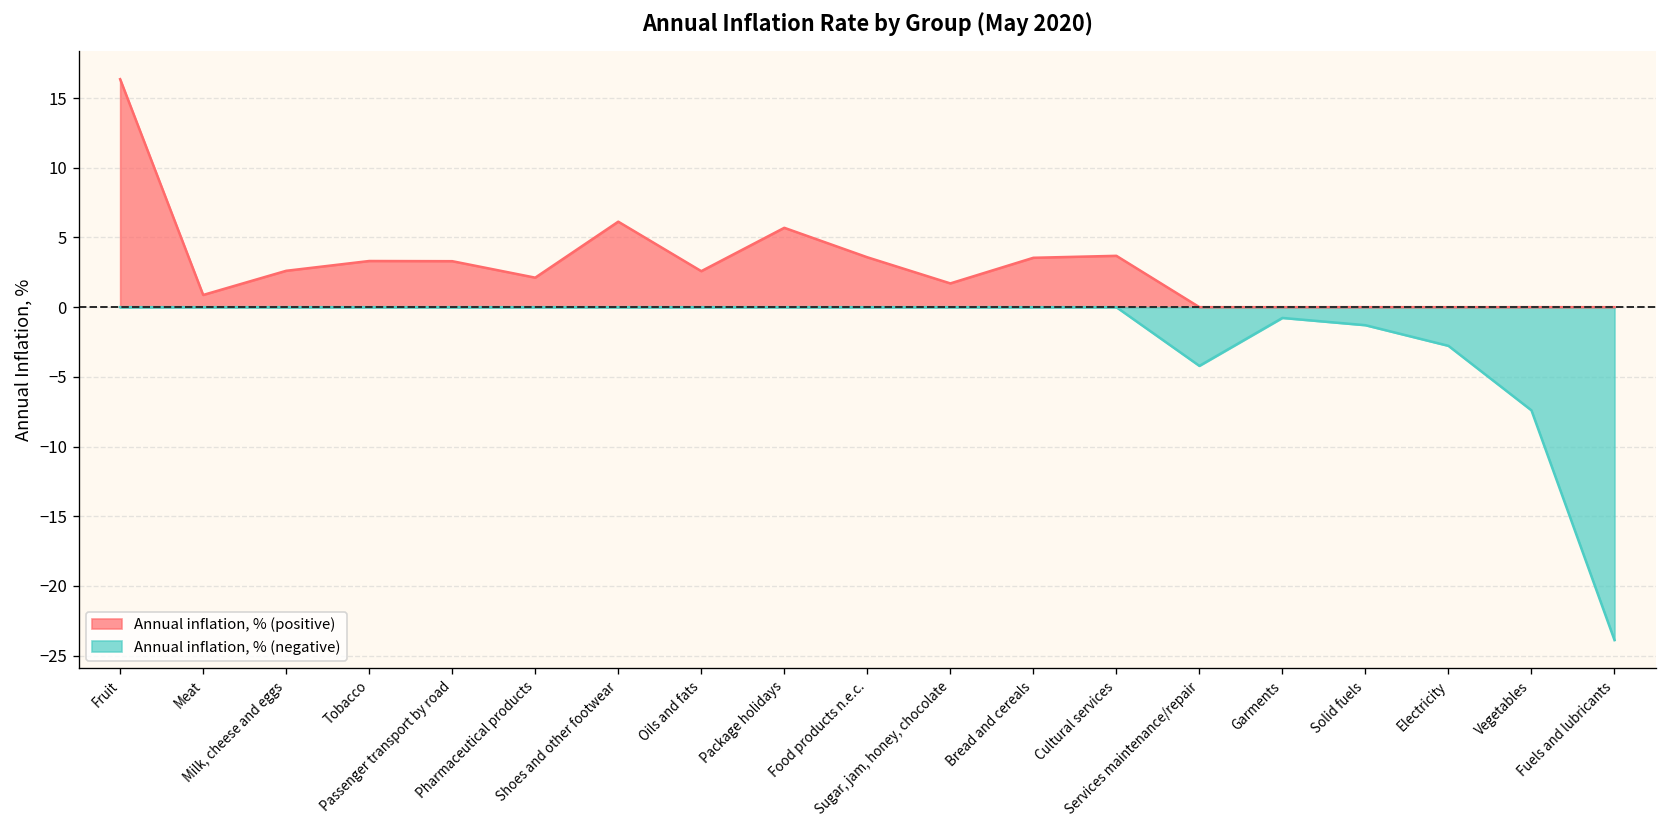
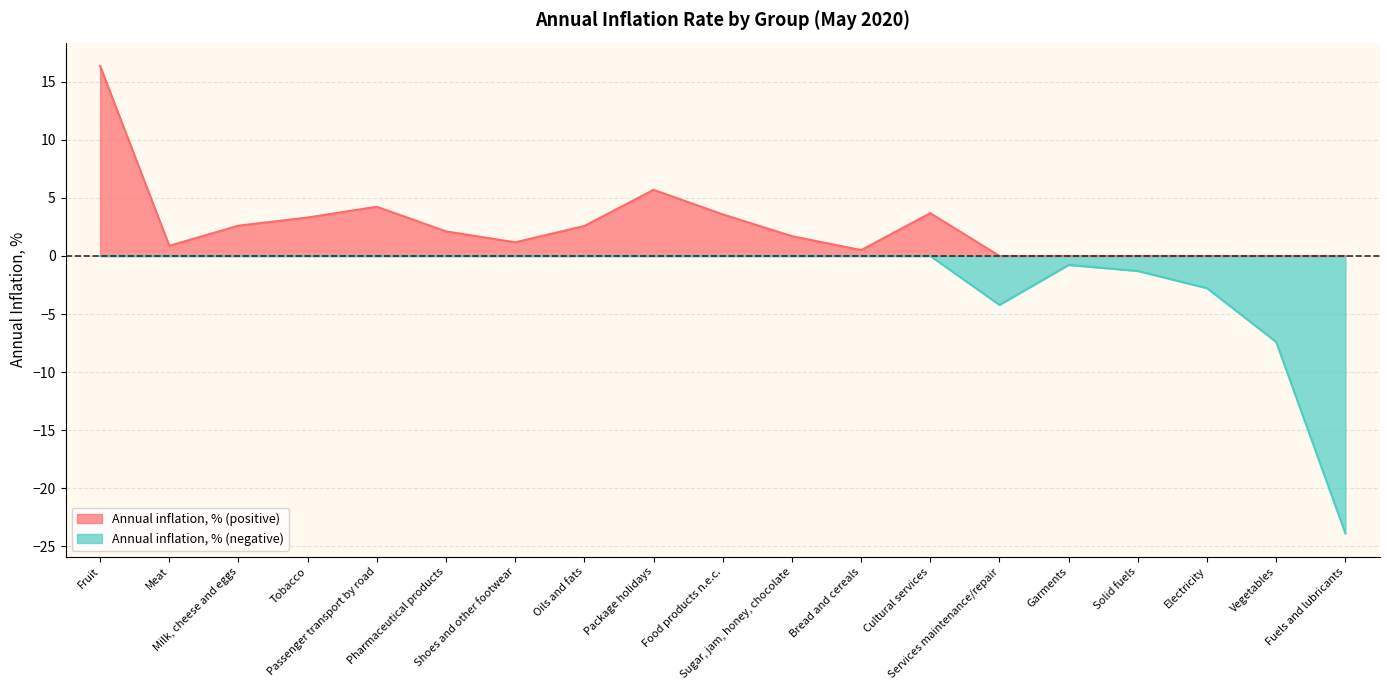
Annual inflation, % (positive), Passenger transport by road: 3.3 -> 4.2
Annual inflation, % (positive), Shoes and other footwear: 6.1 -> 1.2
Annual inflation, % (positive), Bread and cereals: 3.5 -> 0.5
